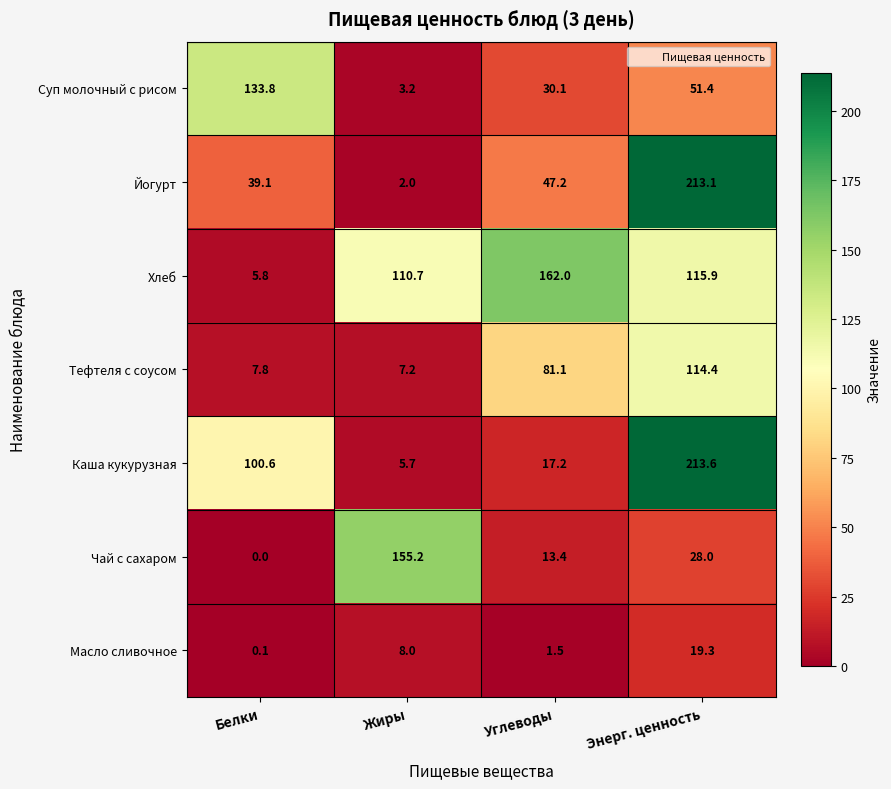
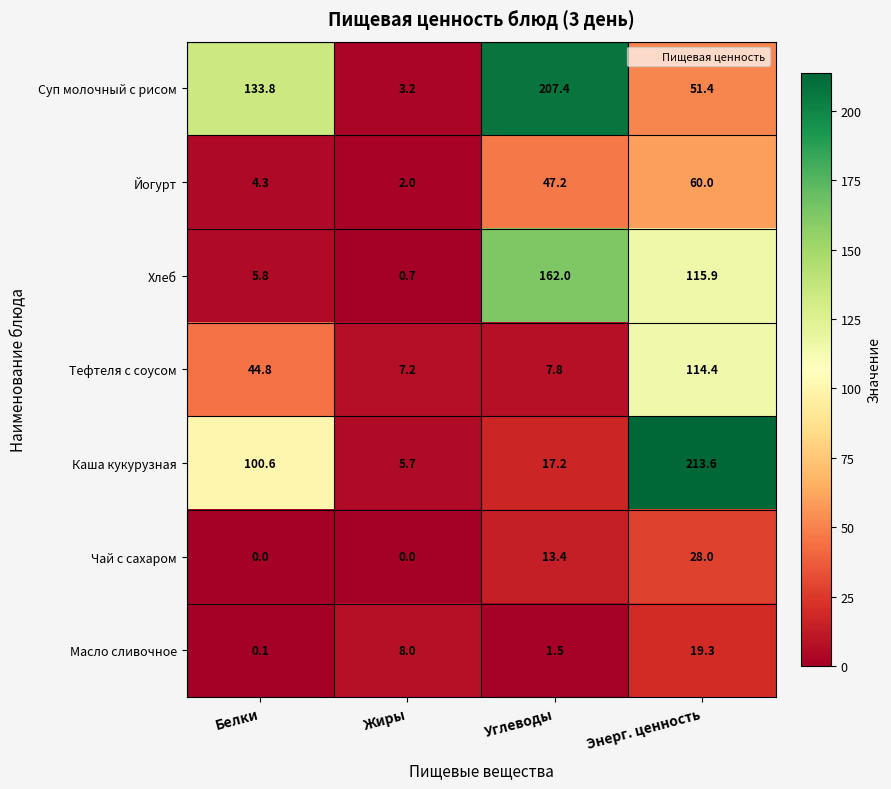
Суп молочный с рисом, Углеводы: 30.1 -> 207.4
Йогурт, Белки: 39.1 -> 4.3
Йогурт, Энерг. ценность: 213.1 -> 60.0
Хлеб, Жиры: 110.7 -> 0.7
Тефтеля с соусом, Белки: 7.8 -> 44.8
Тефтеля с соусом, Углеводы: 81.1 -> 7.8
Чай с сахаром, Жиры: 155.2 -> 0.0
